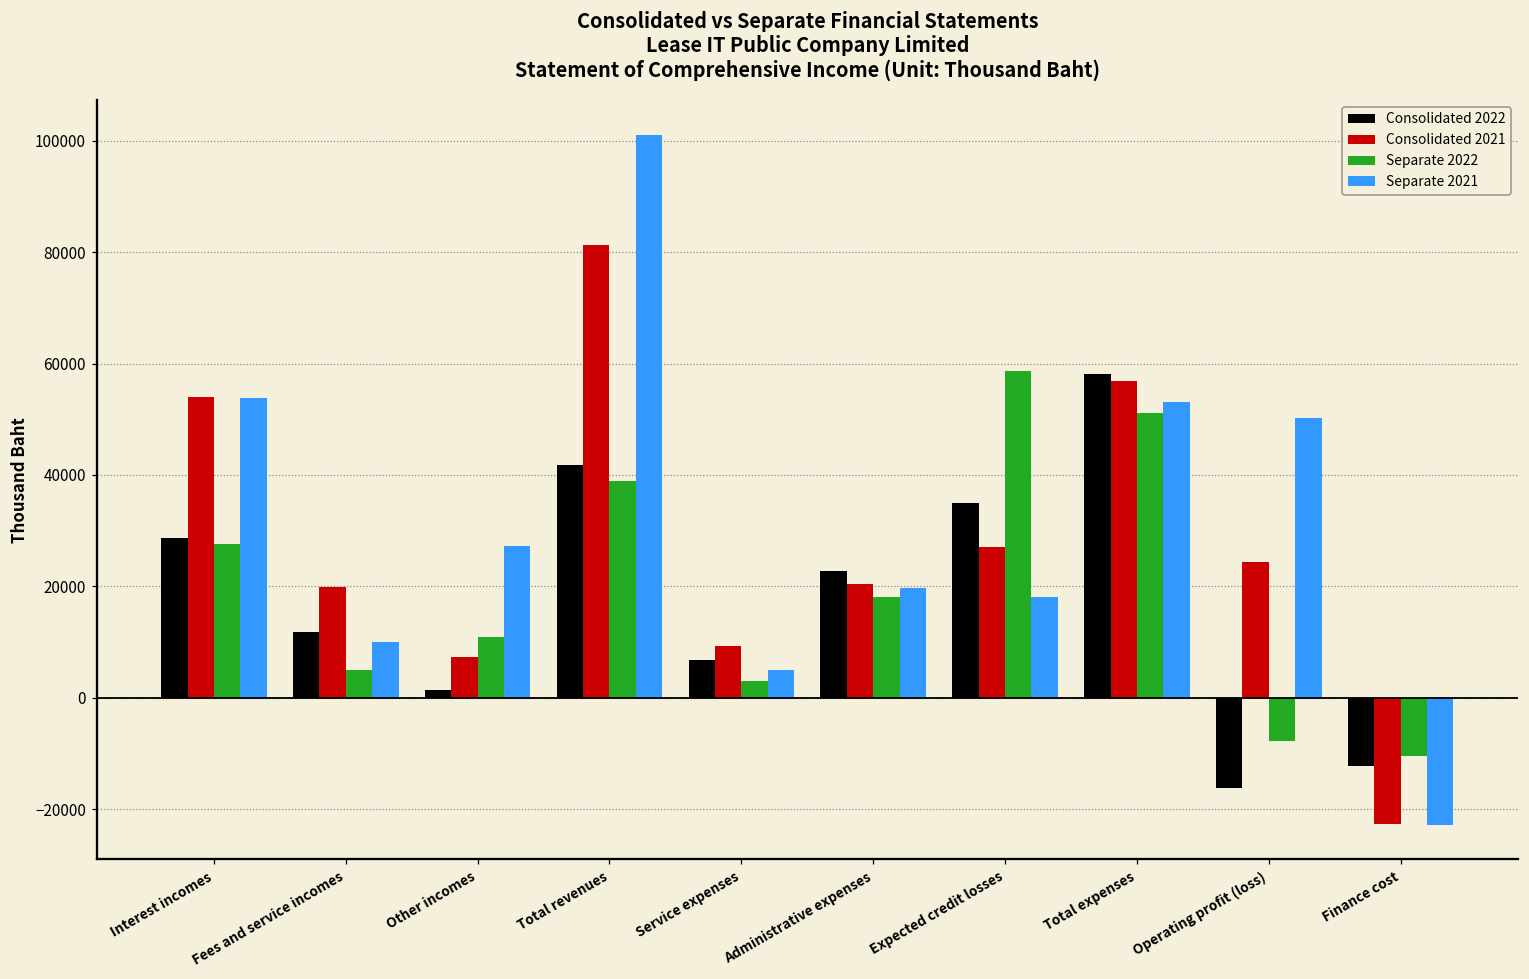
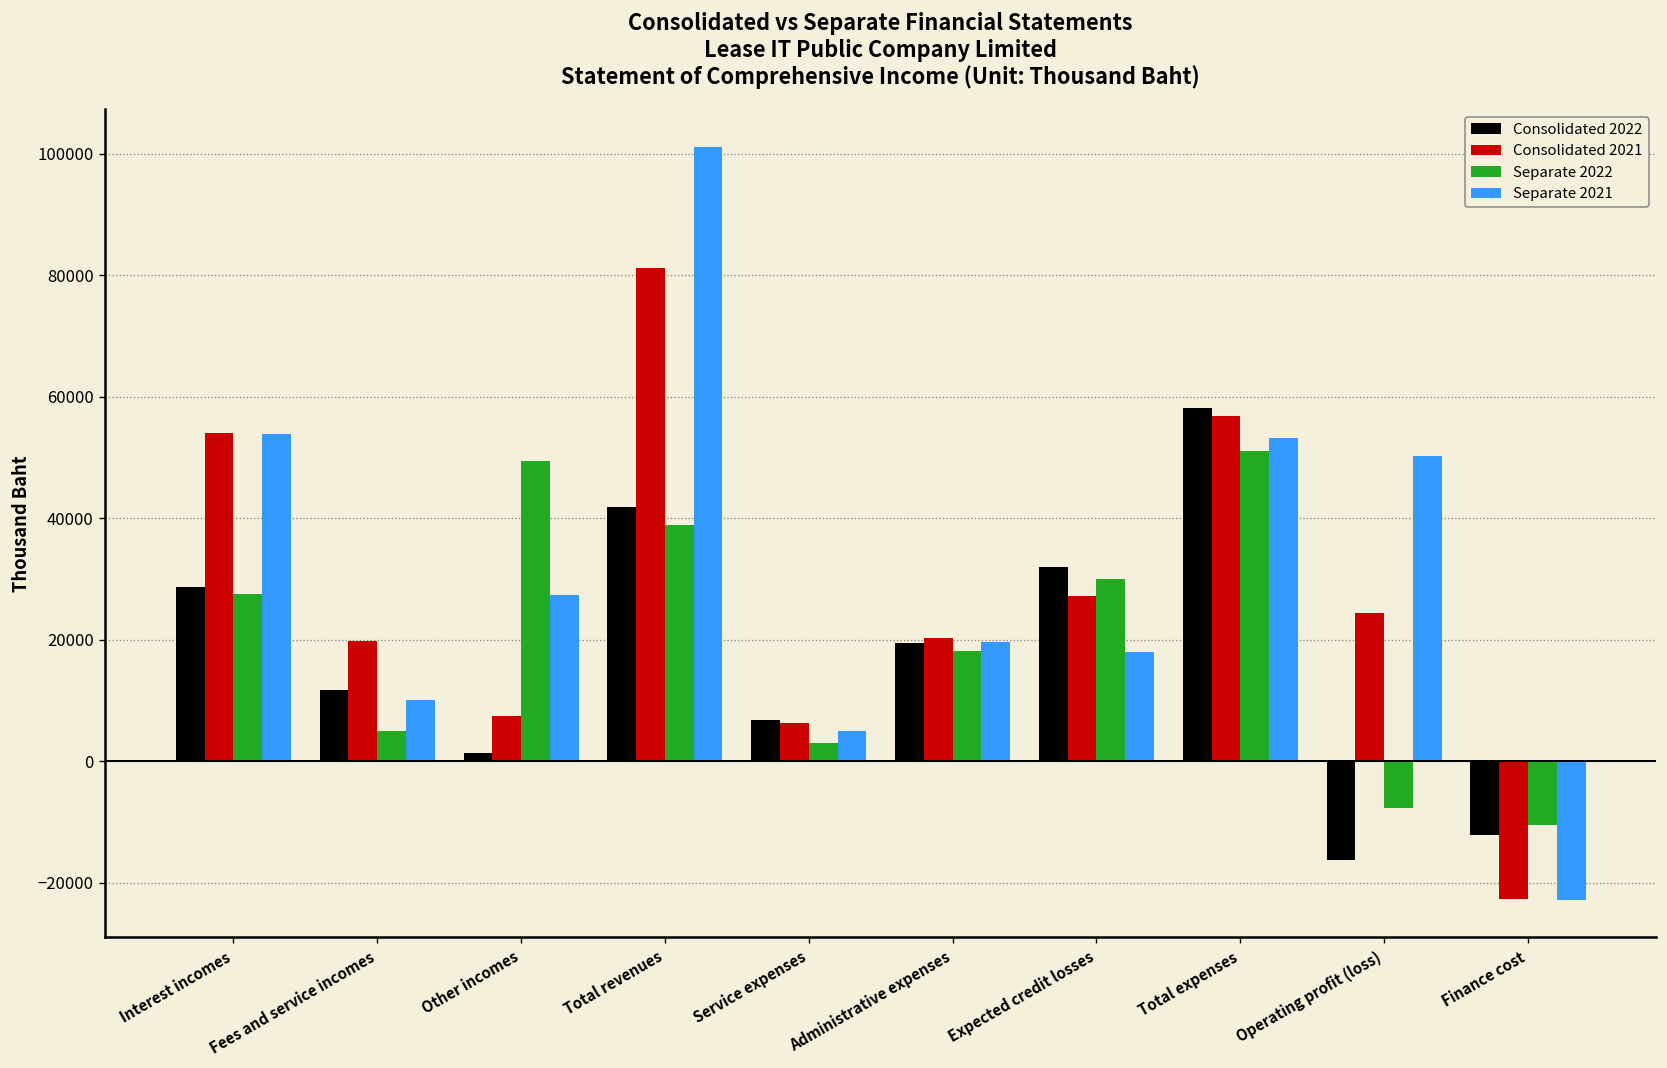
Separate 2022, Other incomes: 11000 -> 49000
Consolidated 2021, Service expenses: 9000 -> 6000
Consolidated 2022, Administrative expenses: 23000 -> 19000
Consolidated 2022, Expected credit losses: 35000 -> 32000
Separate 2022, Expected credit losses: 59000 -> 30000
